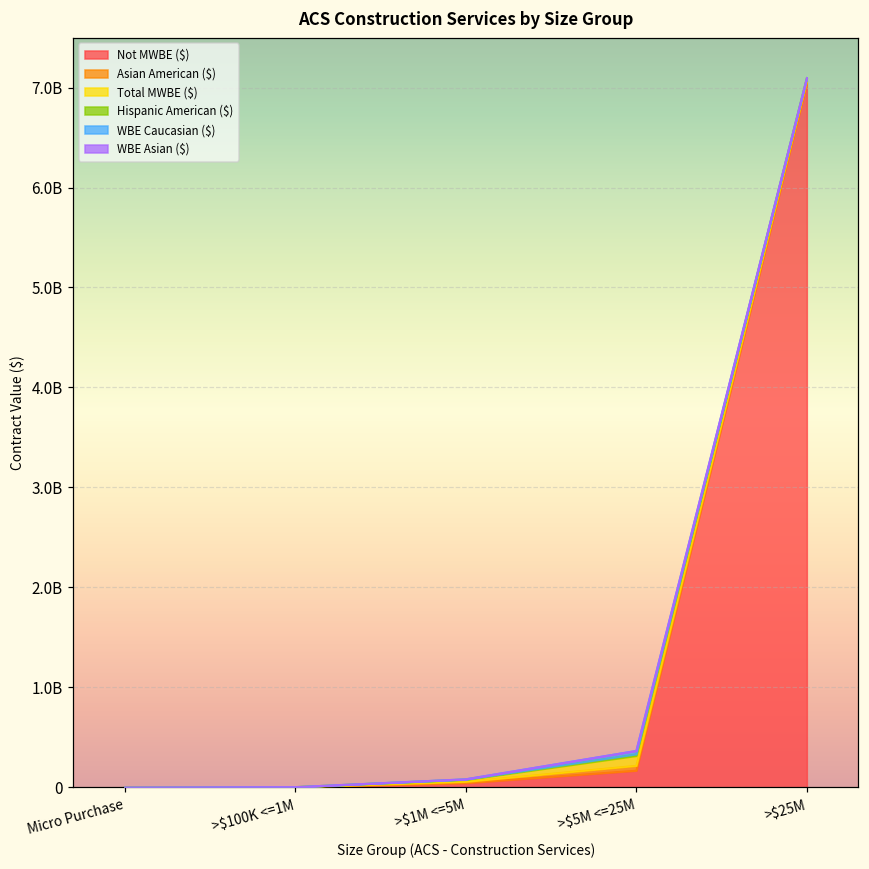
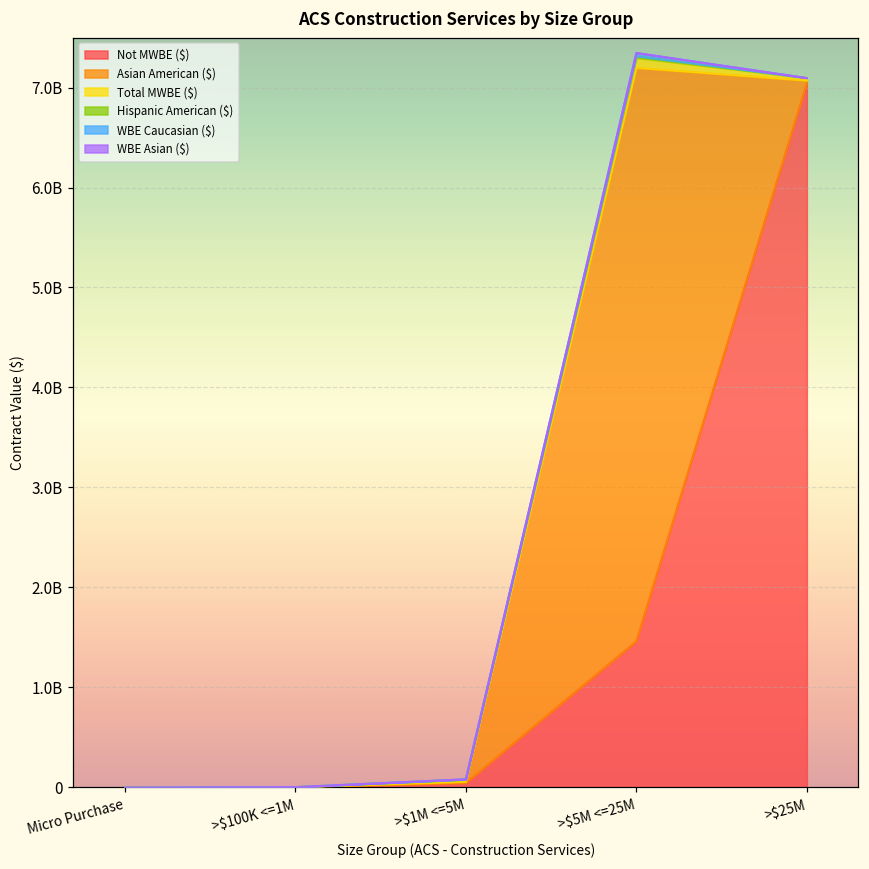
Not MWBE ($), >$5M <=25M: 200000000 -> 1500000000
Asian American ($), >$5M <=25M: 0 -> 5700000000
